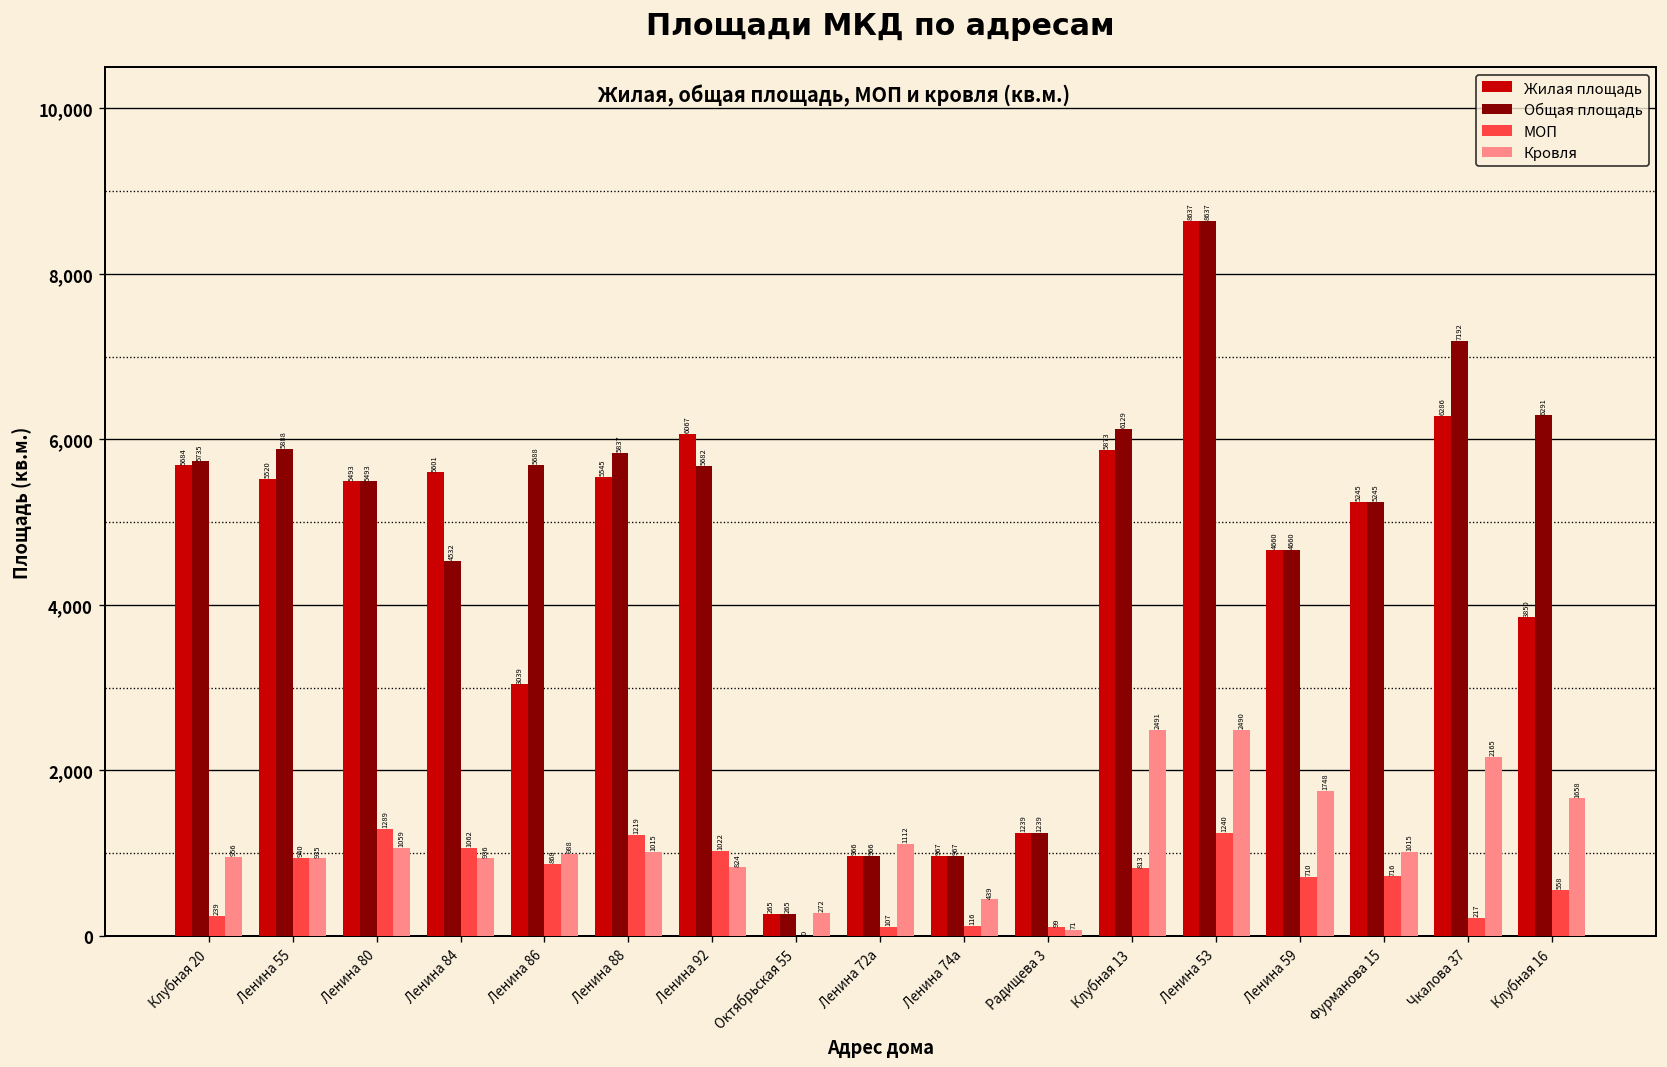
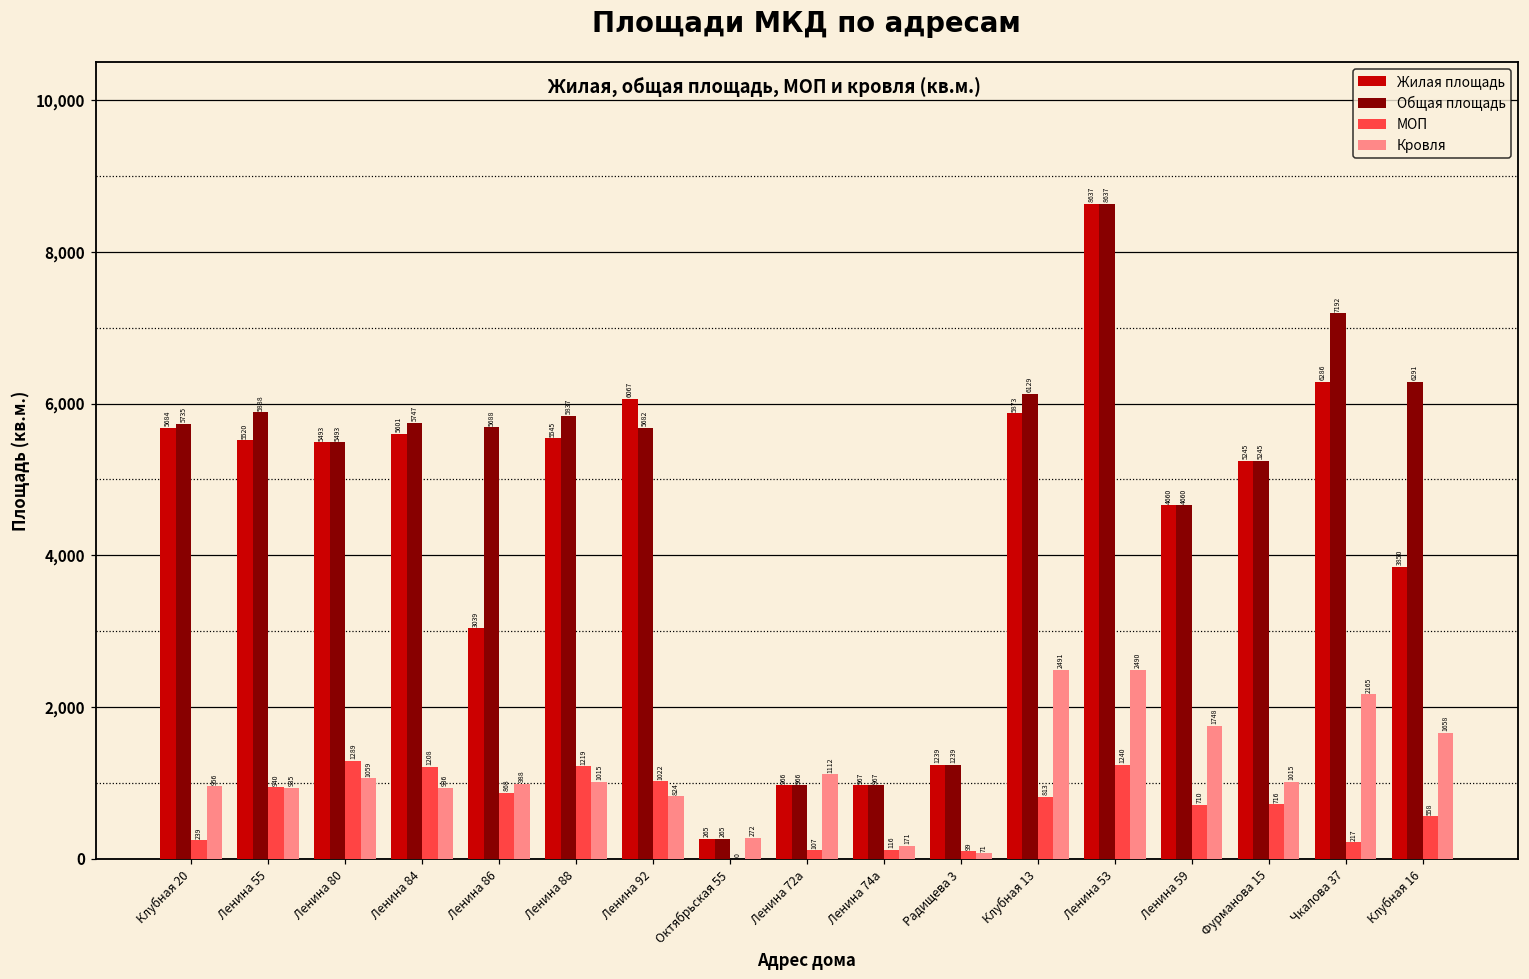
Общая площадь, Ленина 84: 4532 -> 5747
МОП, Ленина 84: 1062 -> 1208
Кровля, Ленина 74а: 439 -> 171
